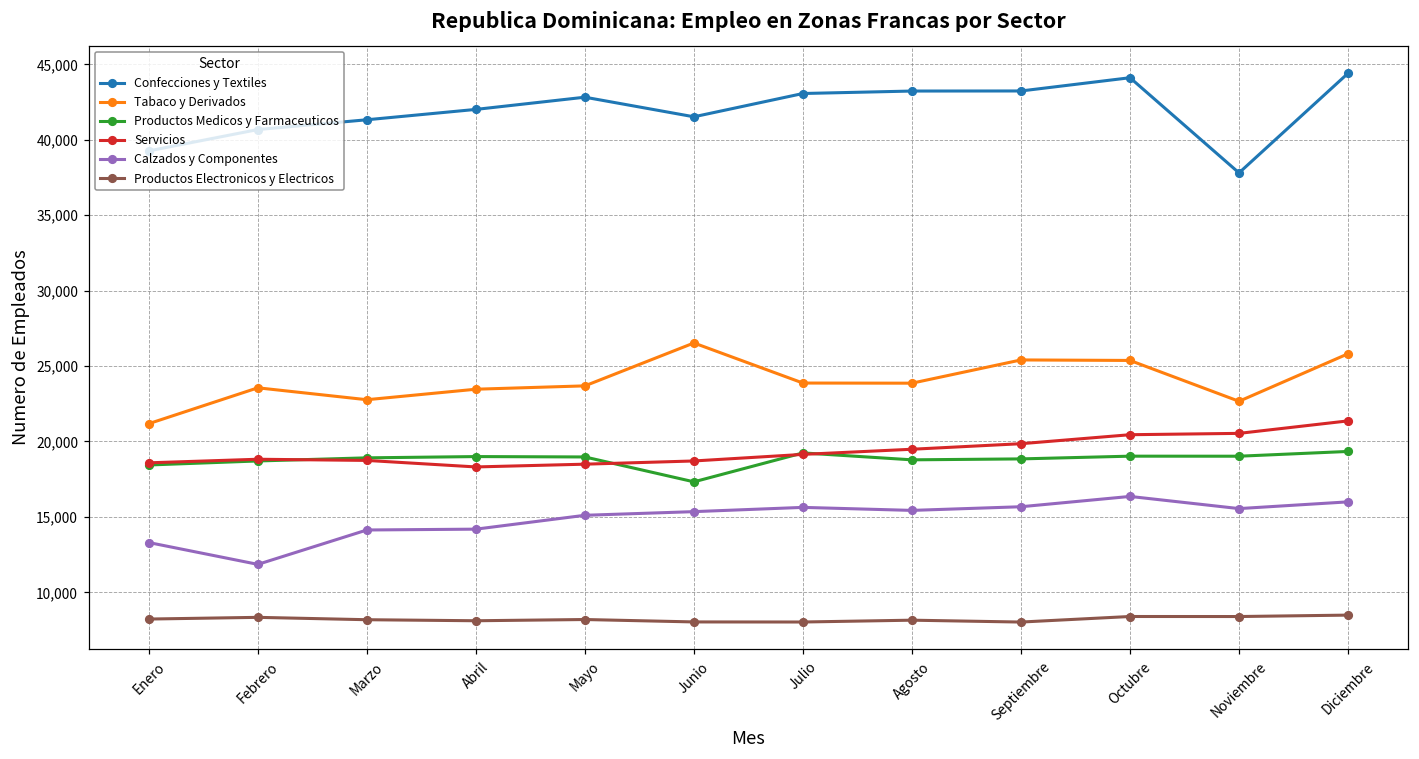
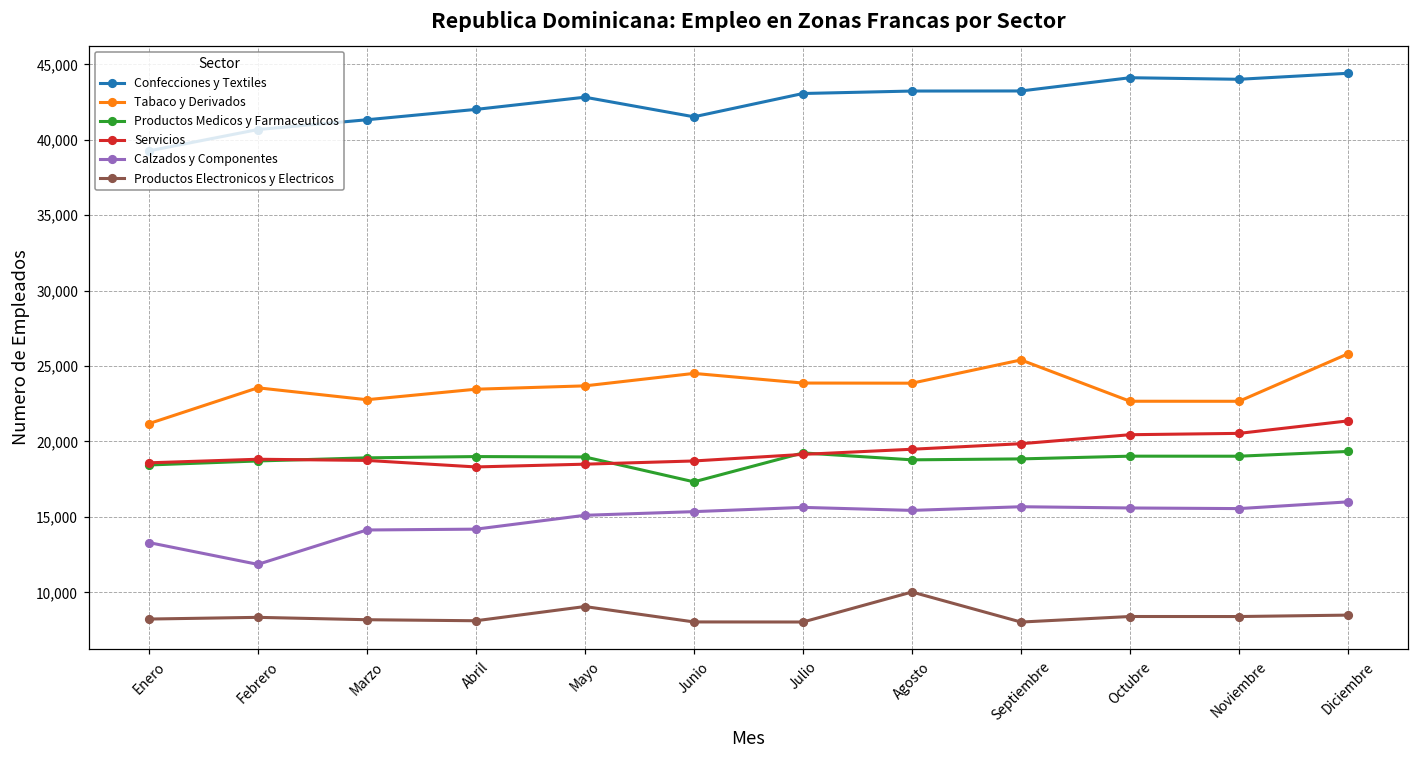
Productos Electronicos y Electricos, Mayo: 8,200 -> 9,100
Tabaco y Derivados, Junio: 26,500 -> 24,500
Productos Electronicos y Electricos, Agosto: 8,200 -> 10,000
Tabaco y Derivados, Octubre: 25,400 -> 22,700
Calzados y Componentes, Octubre: 16,400 -> 15,600
Confecciones y Textiles, Noviembre: 37,800 -> 44,000
